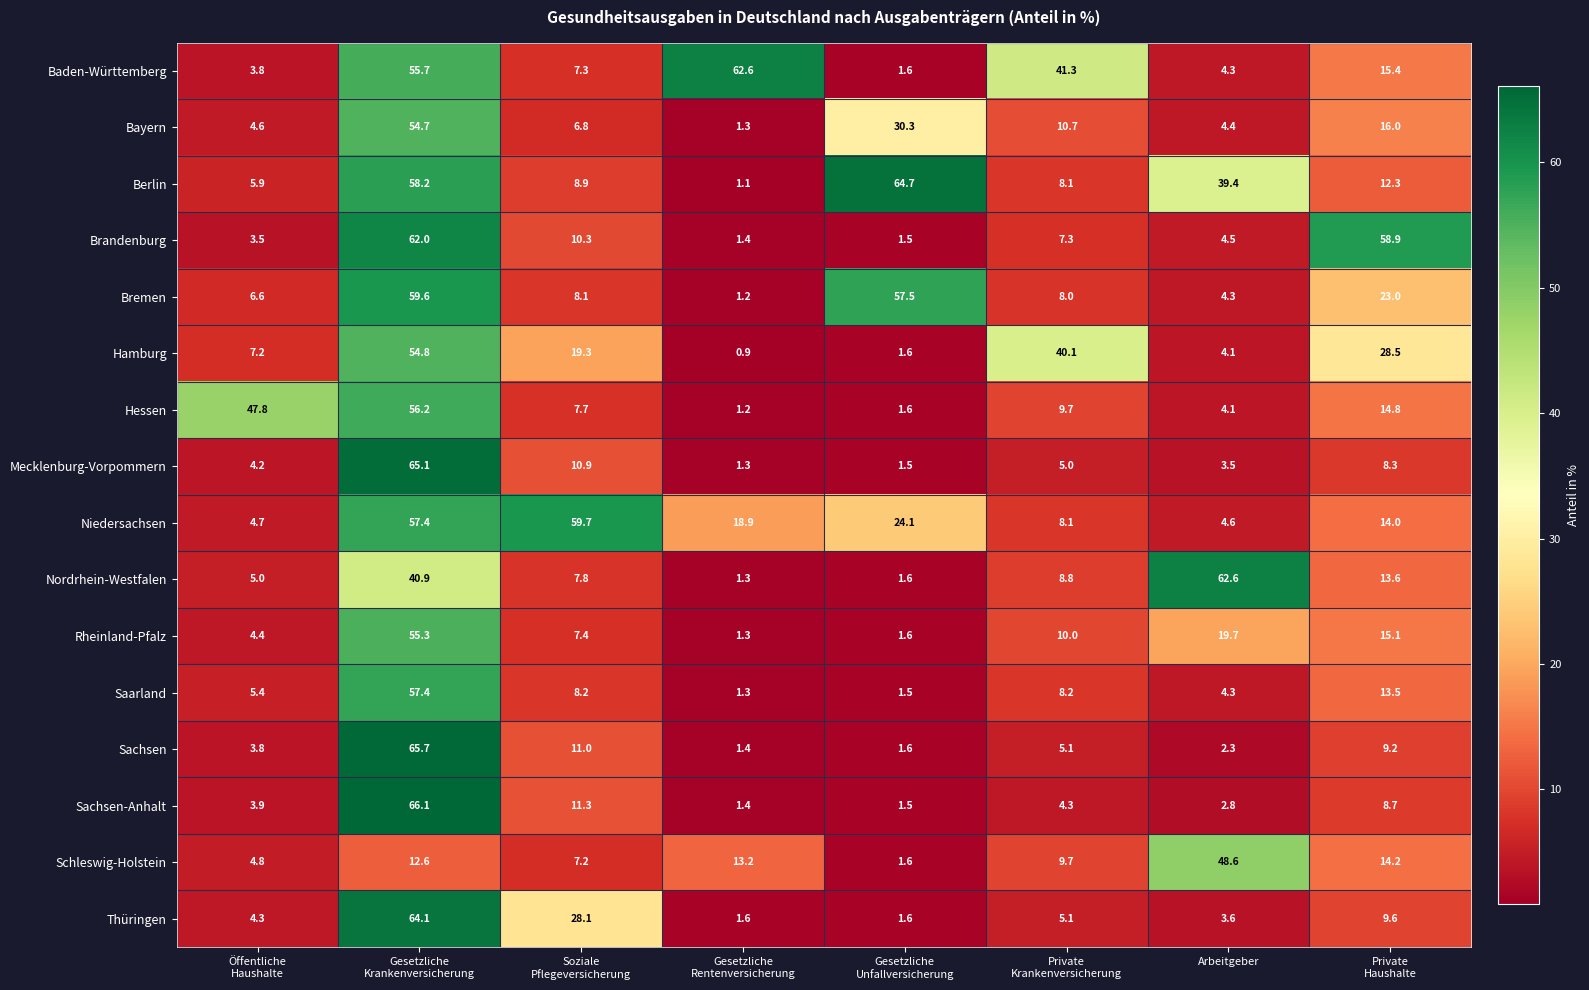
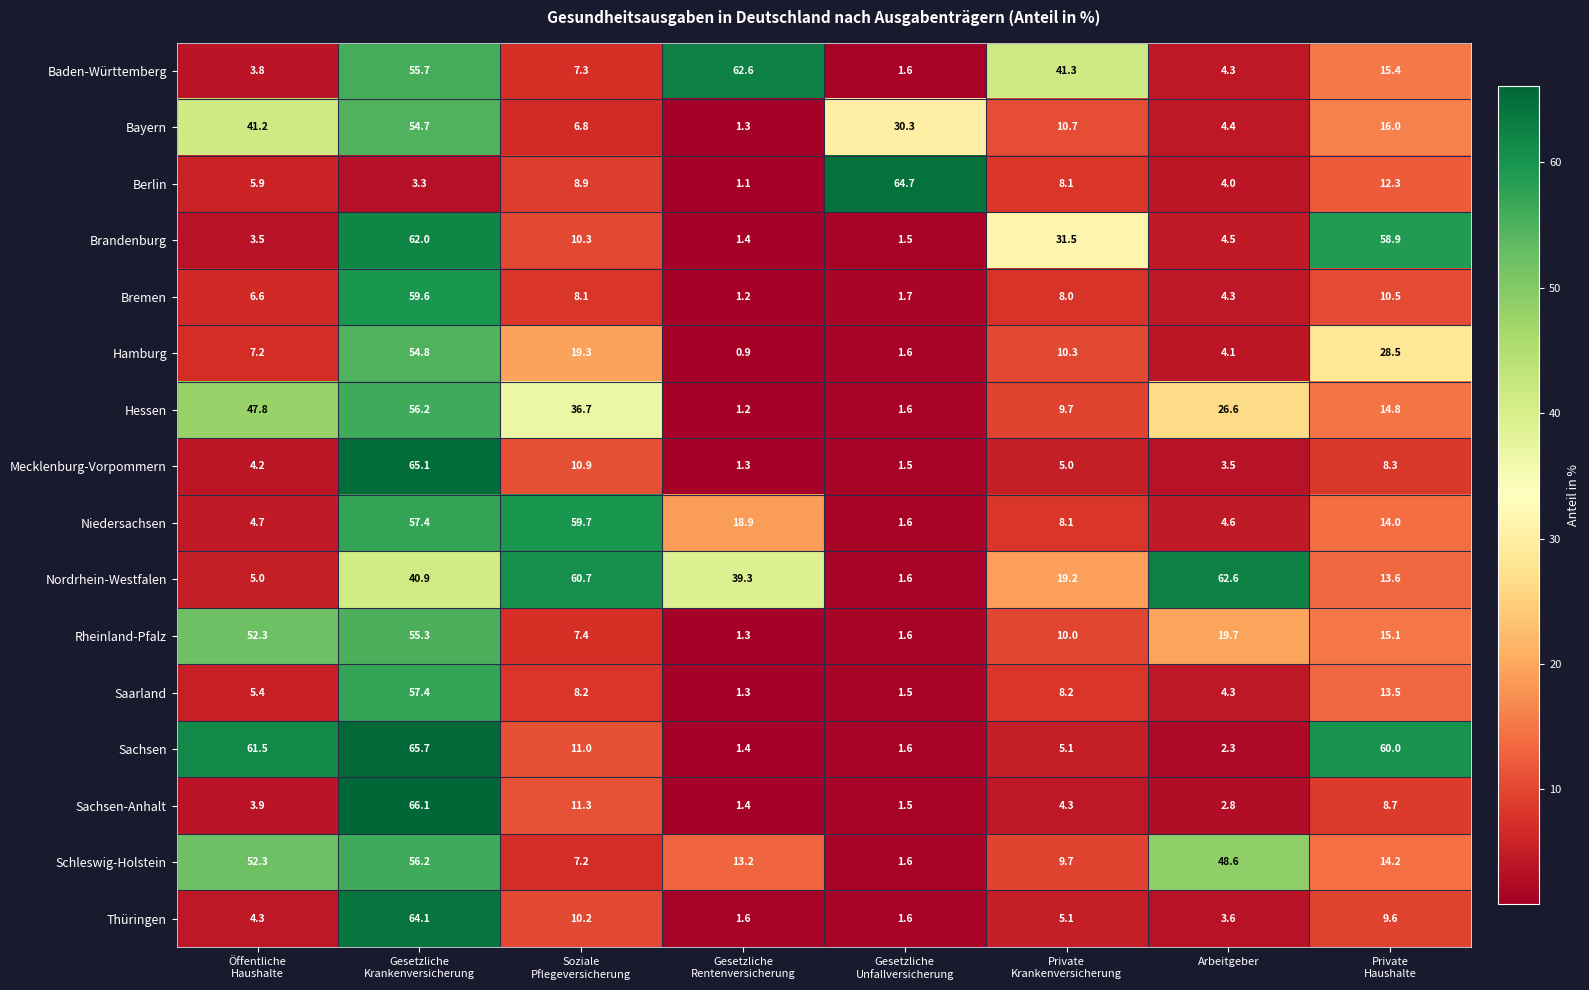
Bayern, Öffentliche Haushalte: 4.6 -> 41.2
Berlin, Gesetzliche Krankenversicherung: 58.2 -> 3.3
Berlin, Arbeitgeber: 39.4 -> 4.0
Brandenburg, Private Krankenversicherung: 7.3 -> 31.5
Bremen, Gesetzliche Unfallversicherung: 57.5 -> 1.7
Bremen, Private Haushalte: 23.0 -> 10.5
Hamburg, Private Krankenversicherung: 40.1 -> 10.3
Hessen, Soziale Pflegeversicherung: 7.7 -> 36.7
Hessen, Arbeitgeber: 4.1 -> 26.6
Niedersachsen, Gesetzliche Unfallversicherung: 24.1 -> 1.6
Nordrhein-Westfalen, Soziale Pflegeversicherung: 7.8 -> 60.7
Nordrhein-Westfalen, Gesetzliche Rentenversicherung: 1.3 -> 39.3
Nordrhein-Westfalen, Private Krankenversicherung: 8.8 -> 19.2
Rheinland-Pfalz, Öffentliche Haushalte: 4.4 -> 52.3
Sachsen, Öffentliche Haushalte: 3.8 -> 61.5
Sachsen, Private Haushalte: 9.2 -> 60.0
Schleswig-Holstein, Öffentliche Haushalte: 4.8 -> 52.3
Schleswig-Holstein, Gesetzliche Krankenversicherung: 12.6 -> 56.2
Thüringen, Soziale Pflegeversicherung: 28.1 -> 10.2
